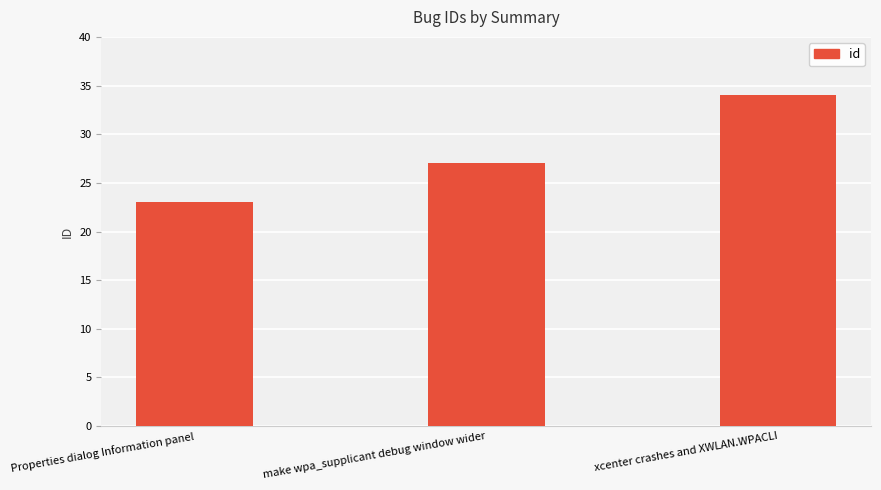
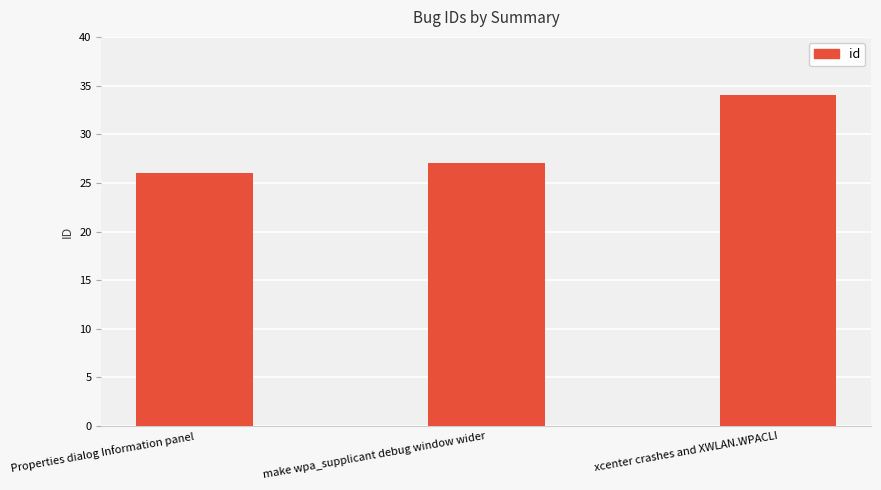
Properties dialog Information panel: 23 -> 26
